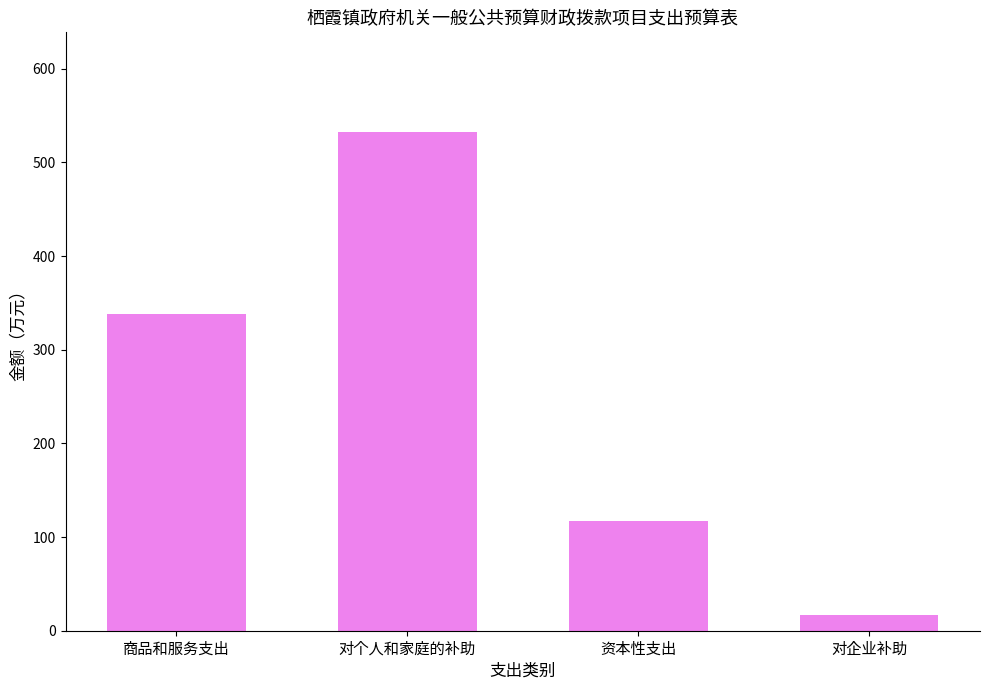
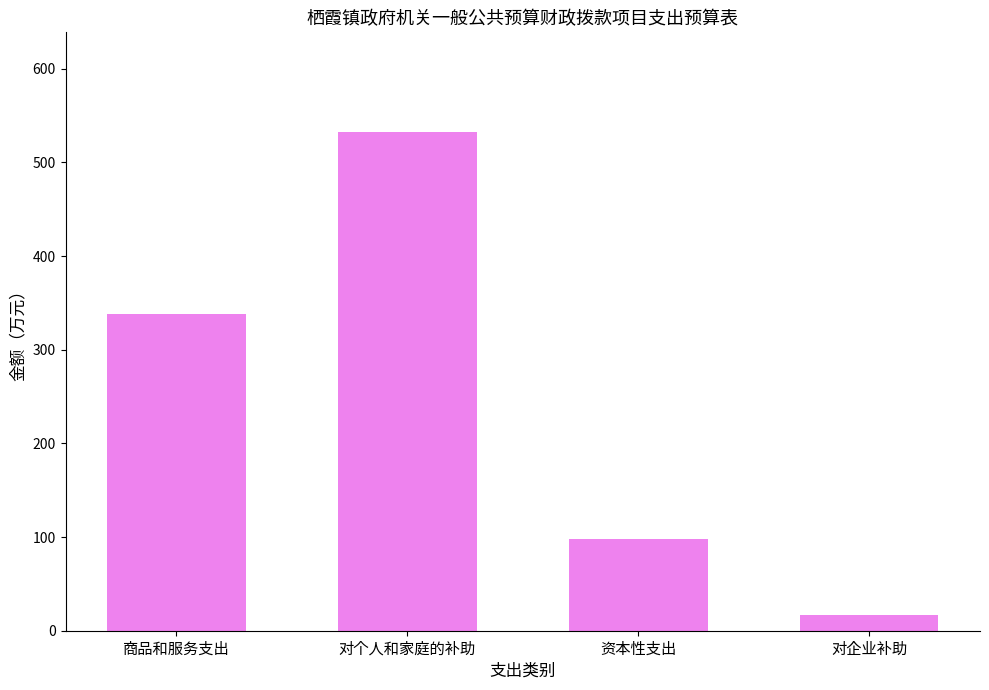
资本性支出: 120 -> 100
